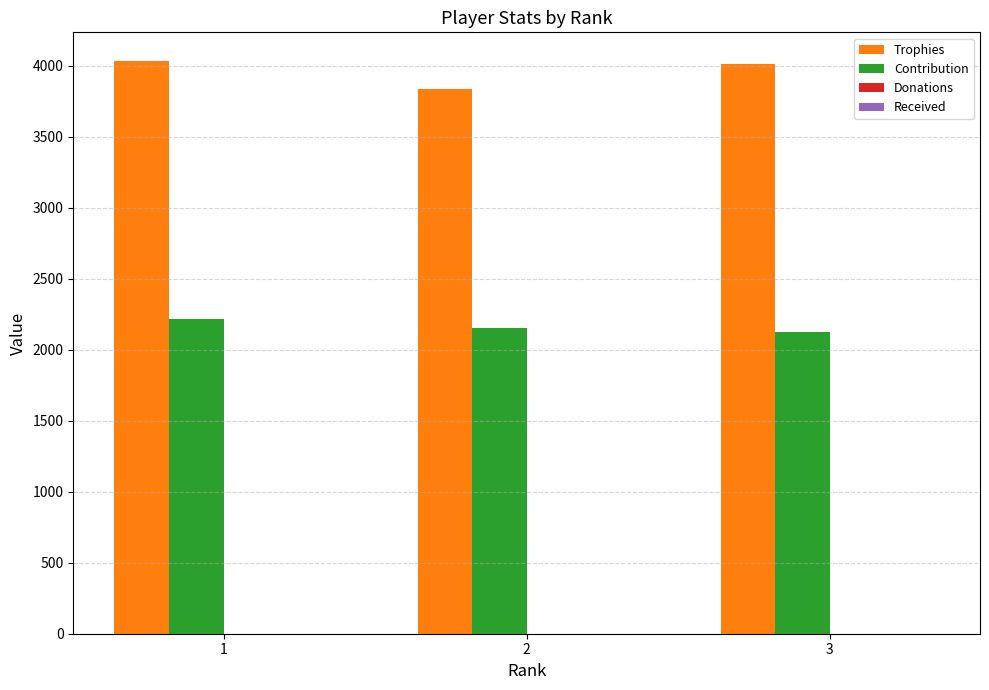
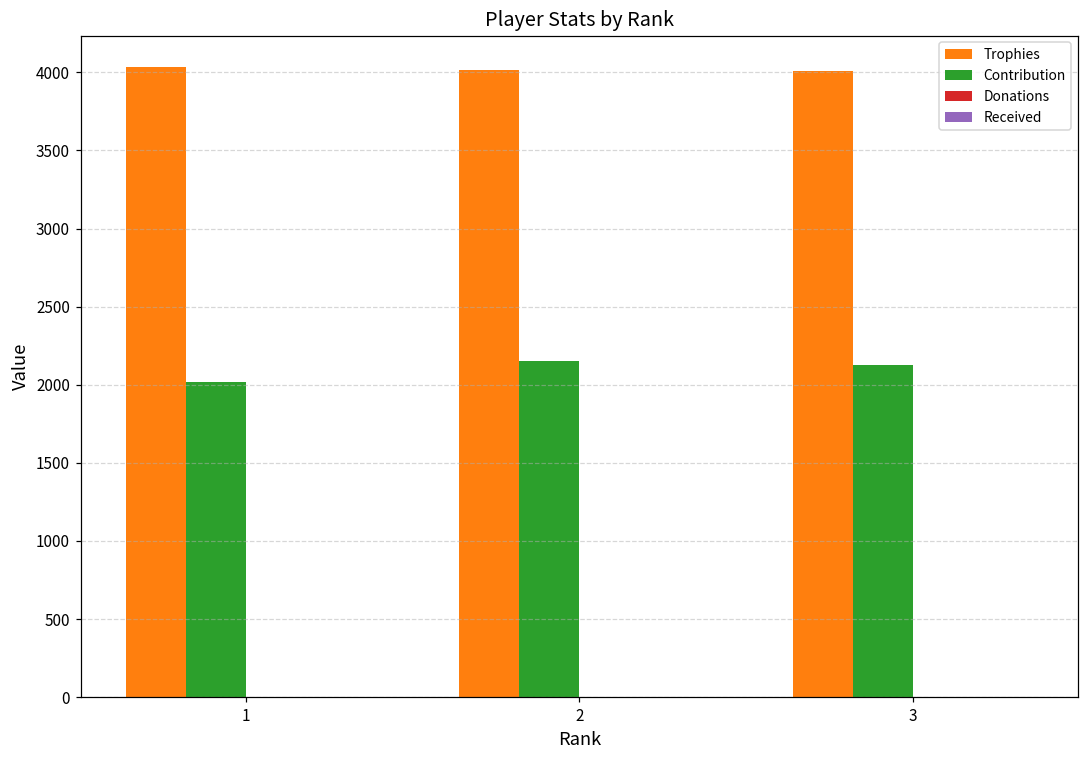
Contribution, 1: 2220 -> 2020
Trophies, 2: 3840 -> 4020
